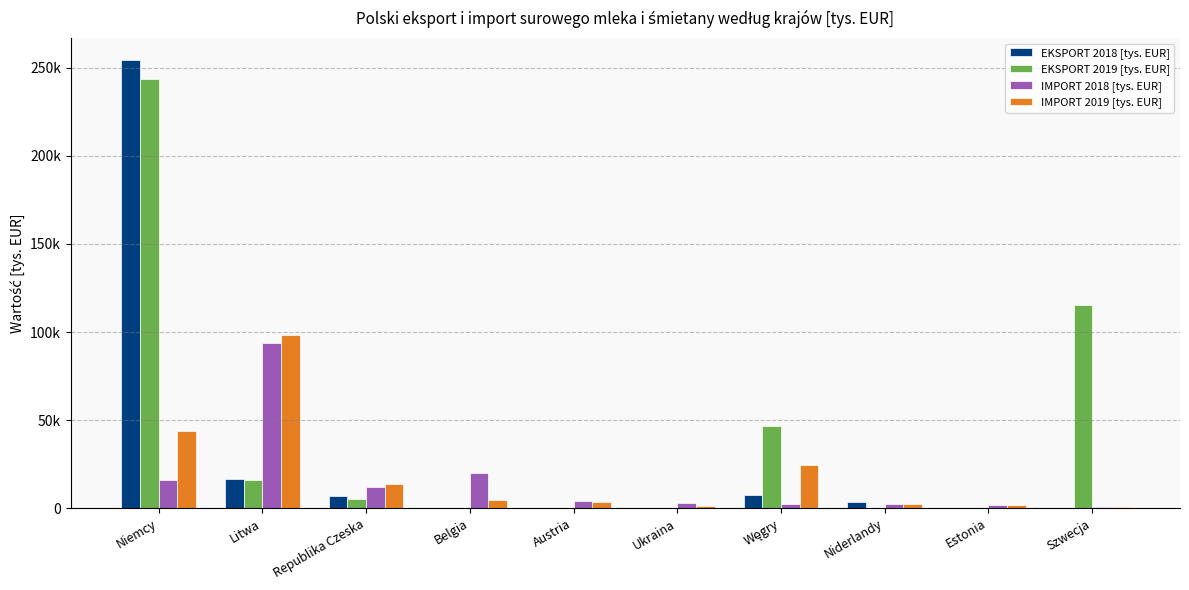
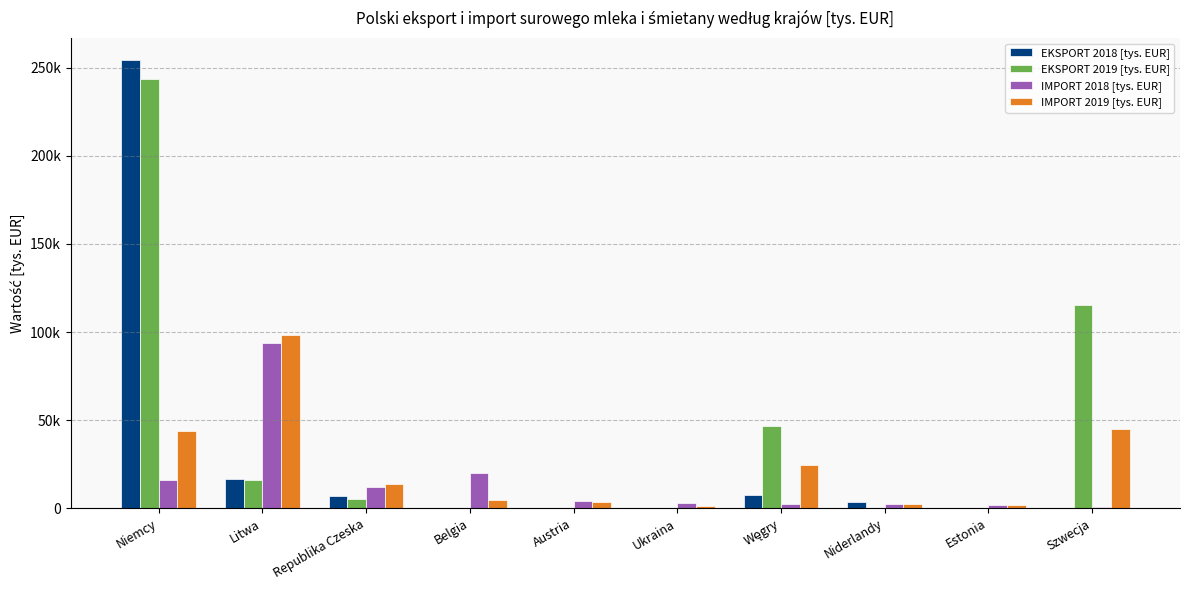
IMPORT 2019 [tys. EUR], Szwecja: 1000 -> 45000
